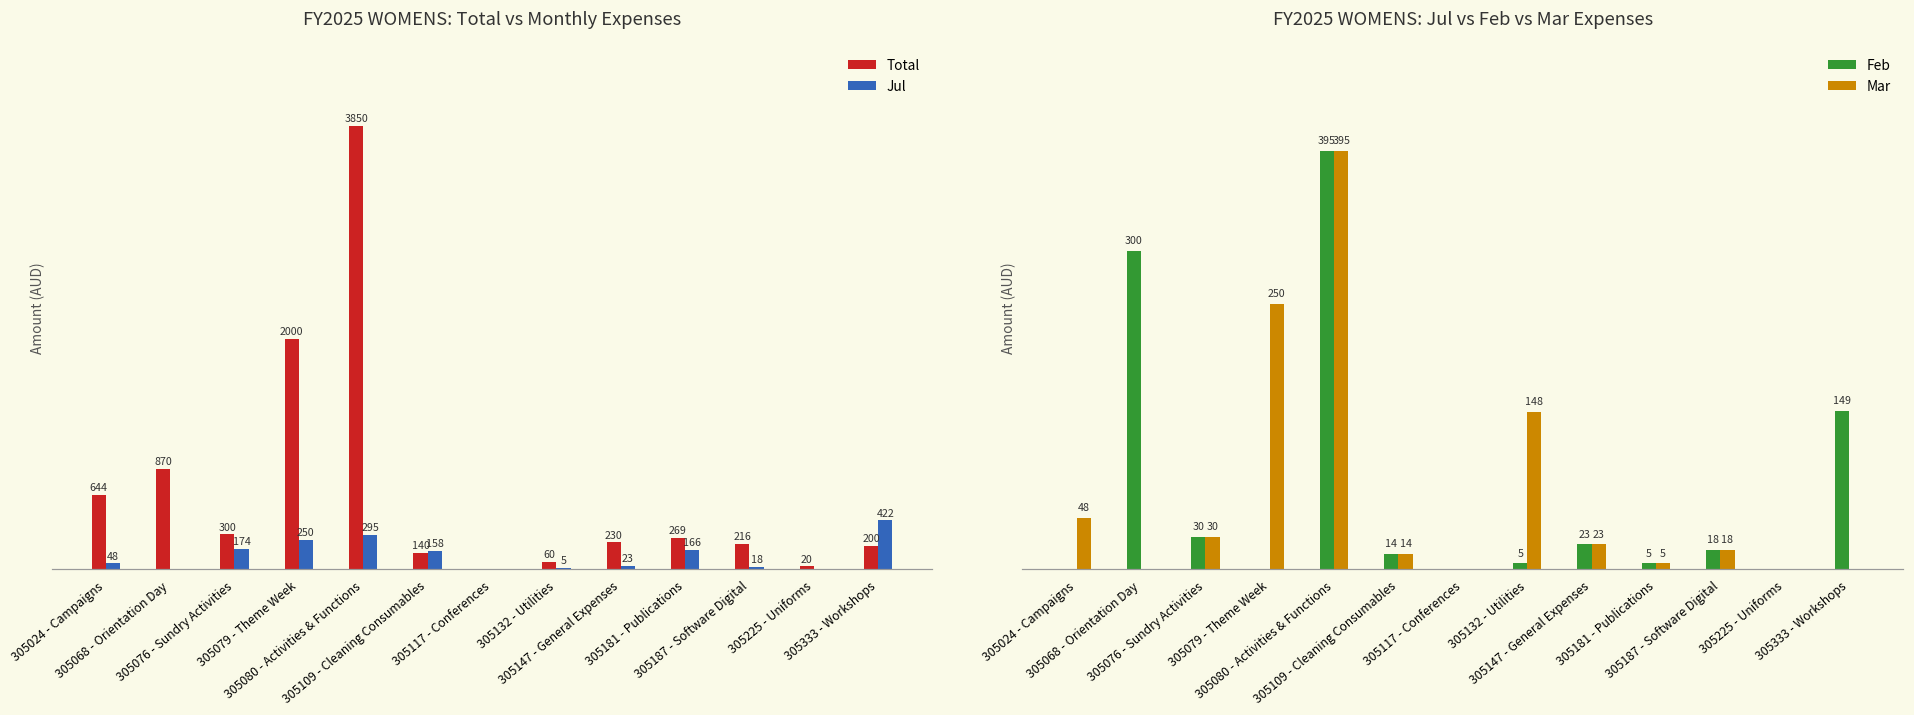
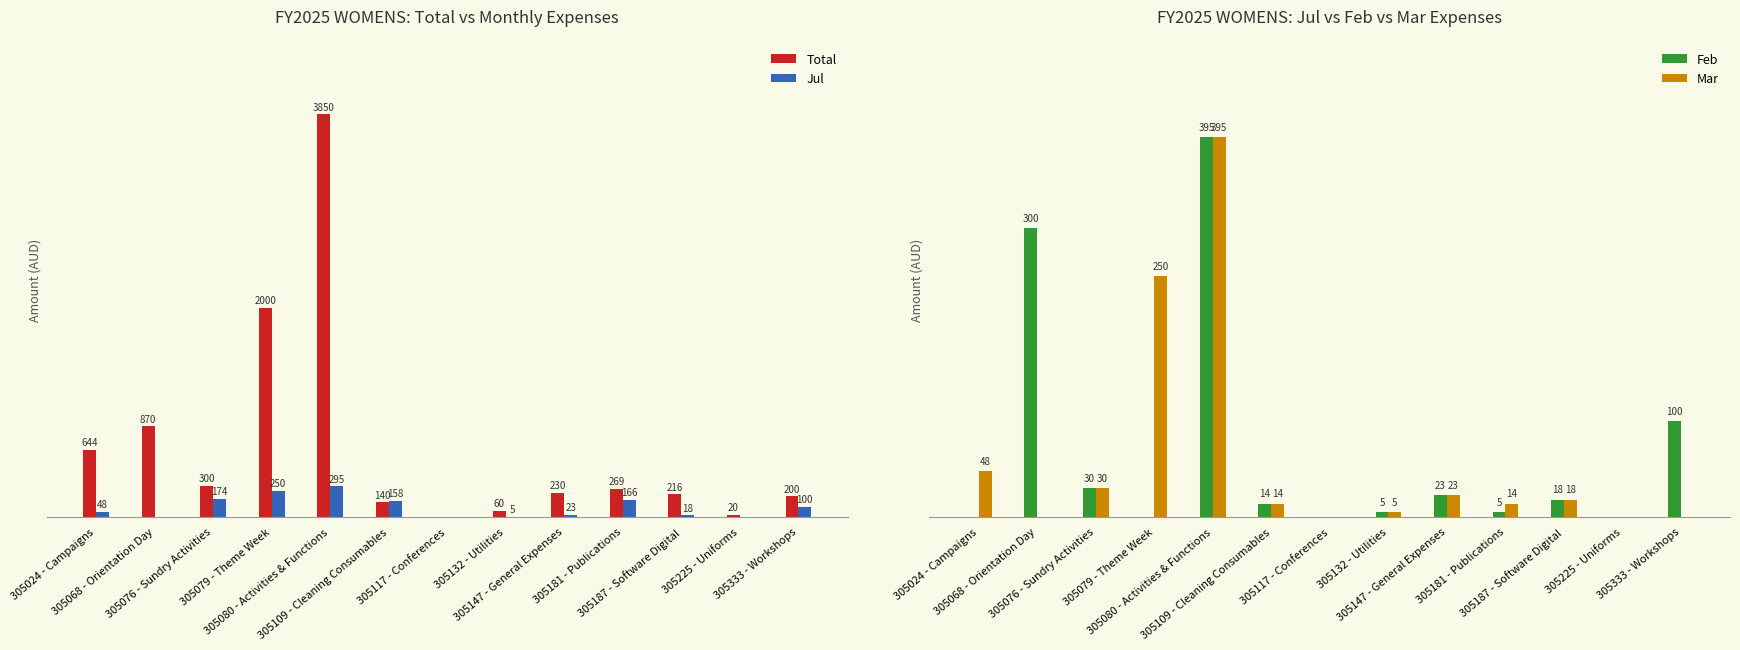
FY2025 WOMENS: Total vs Monthly Expenses, Jul, 305333 - Workshops: 422 -> 100
FY2025 WOMENS: Jul vs Feb vs Mar Expenses, Mar, 305132 - Utilities: 148 -> 5
FY2025 WOMENS: Jul vs Feb vs Mar Expenses, Mar, 305181 - Publications: 5 -> 14
FY2025 WOMENS: Jul vs Feb vs Mar Expenses, Feb, 305333 - Workshops: 149 -> 100
